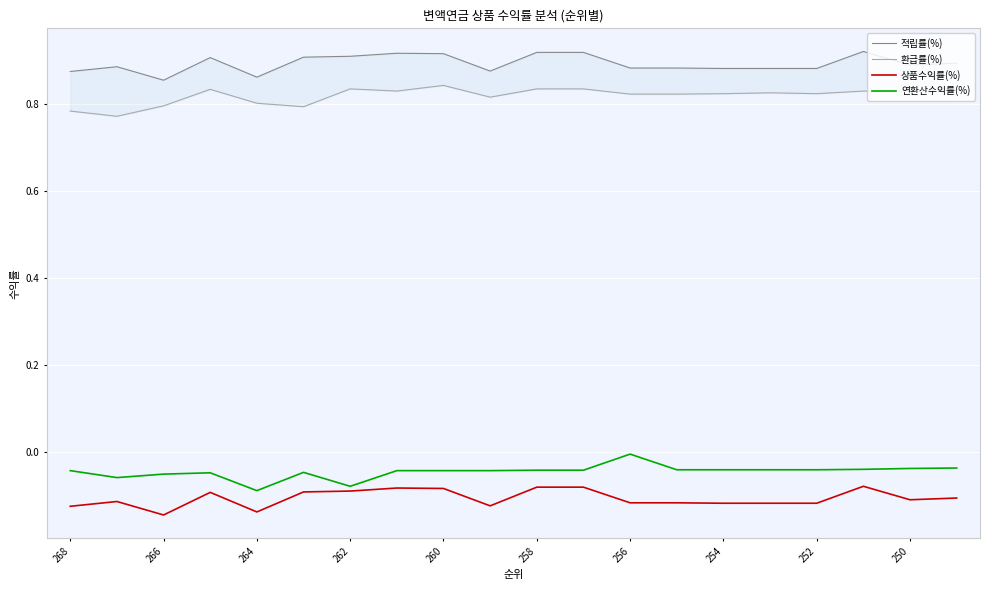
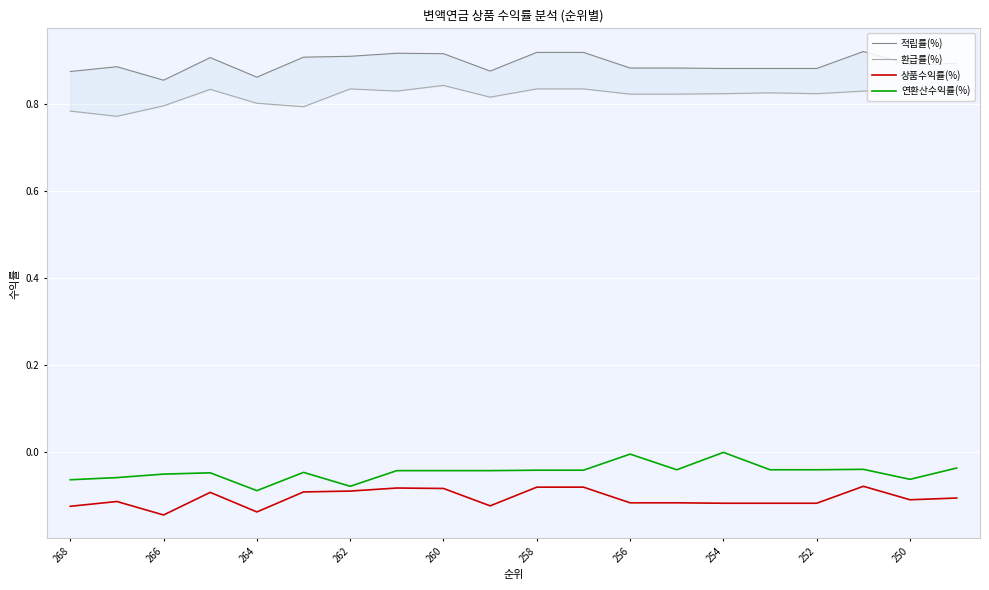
연환산수익률(%), 268: -0.04 -> -0.06
연환산수익률(%), 254: -0.04 -> 0.00
연환산수익률(%), 250: -0.04 -> -0.06
